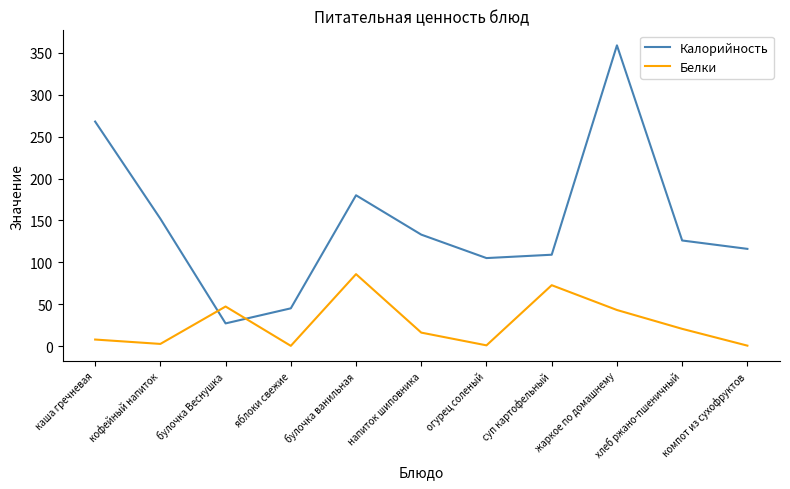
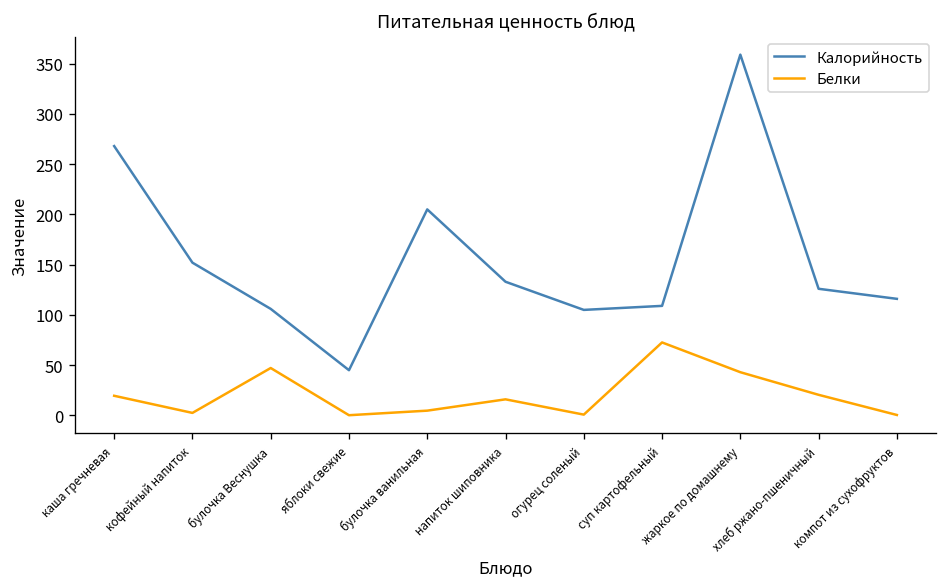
Белки, каша гречневая: 10 -> 20
Калорийность, булочка Веснушка: 30 -> 110
Калорийность, булочка ванильная: 180 -> 210
Белки, булочка ванильная: 90 -> 0
